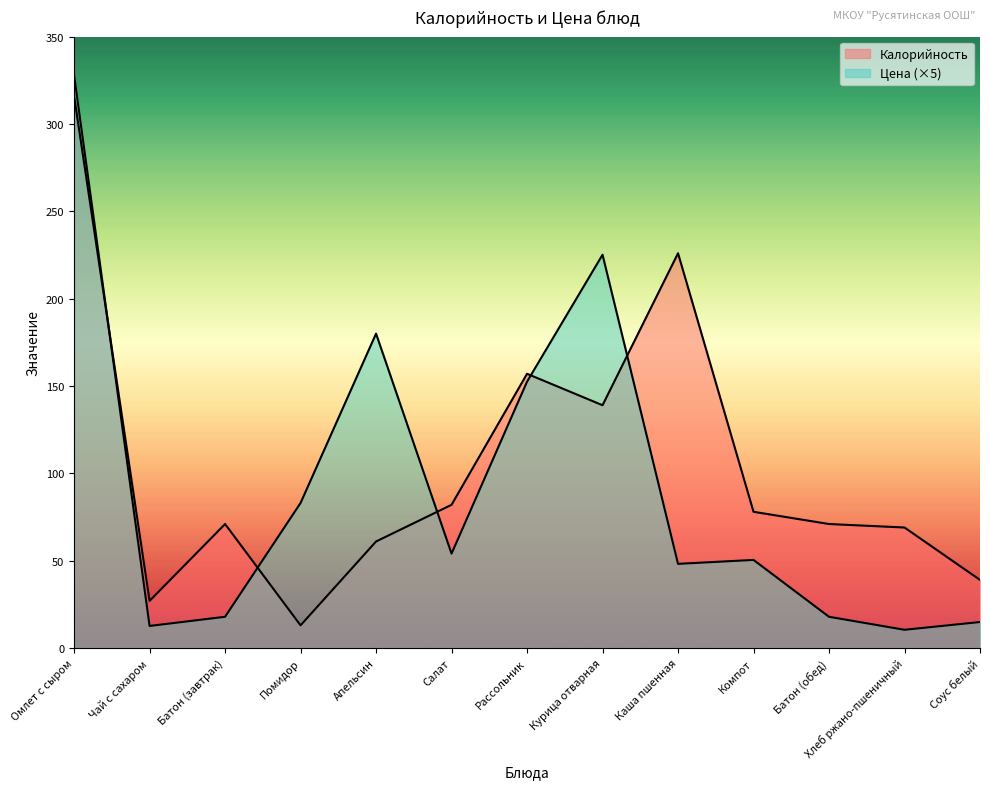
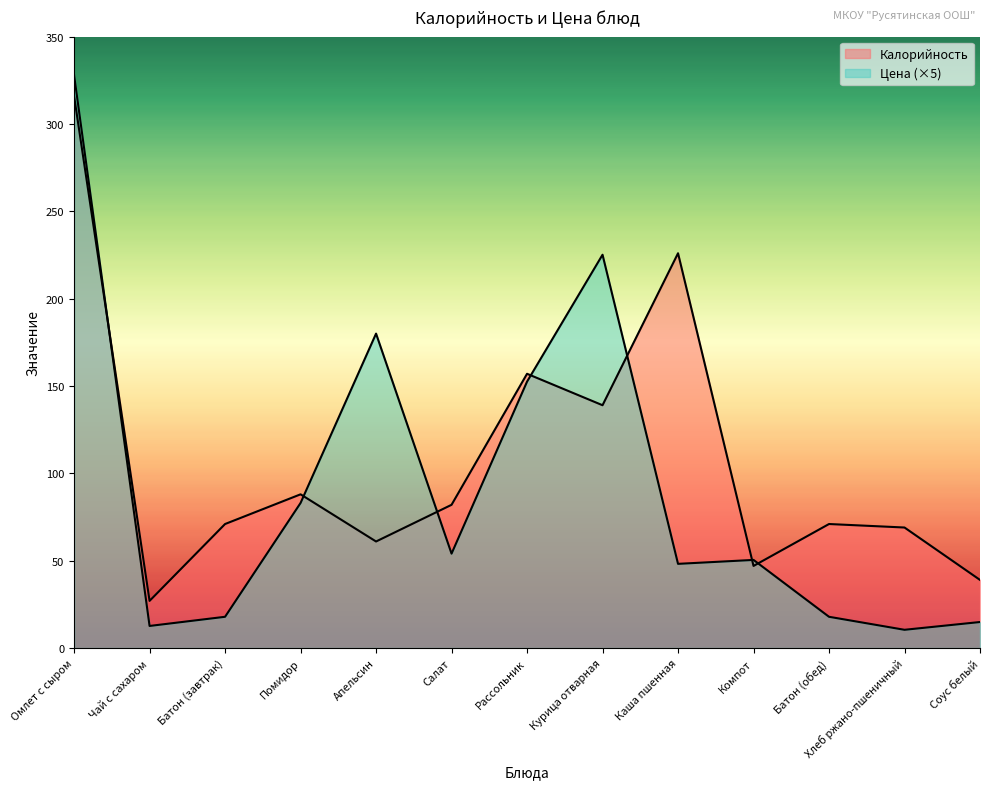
Калорийность, Помидор: 13 -> 88
Калорийность, Компот: 78 -> 47
